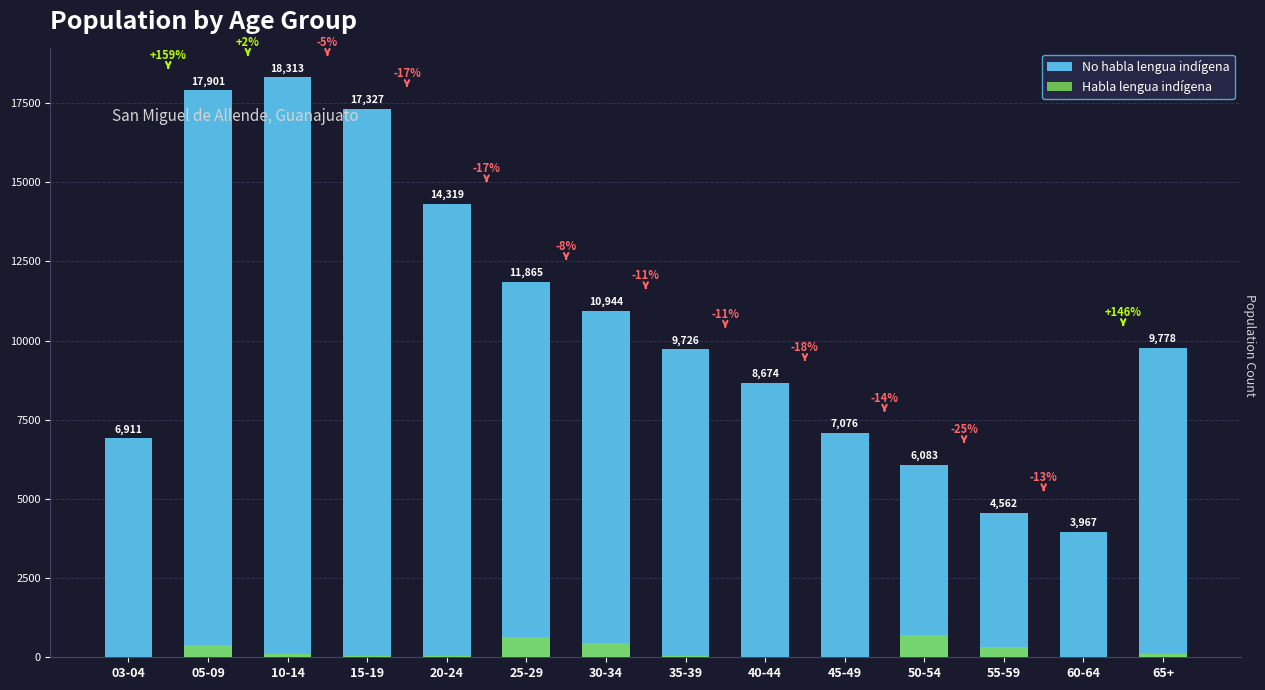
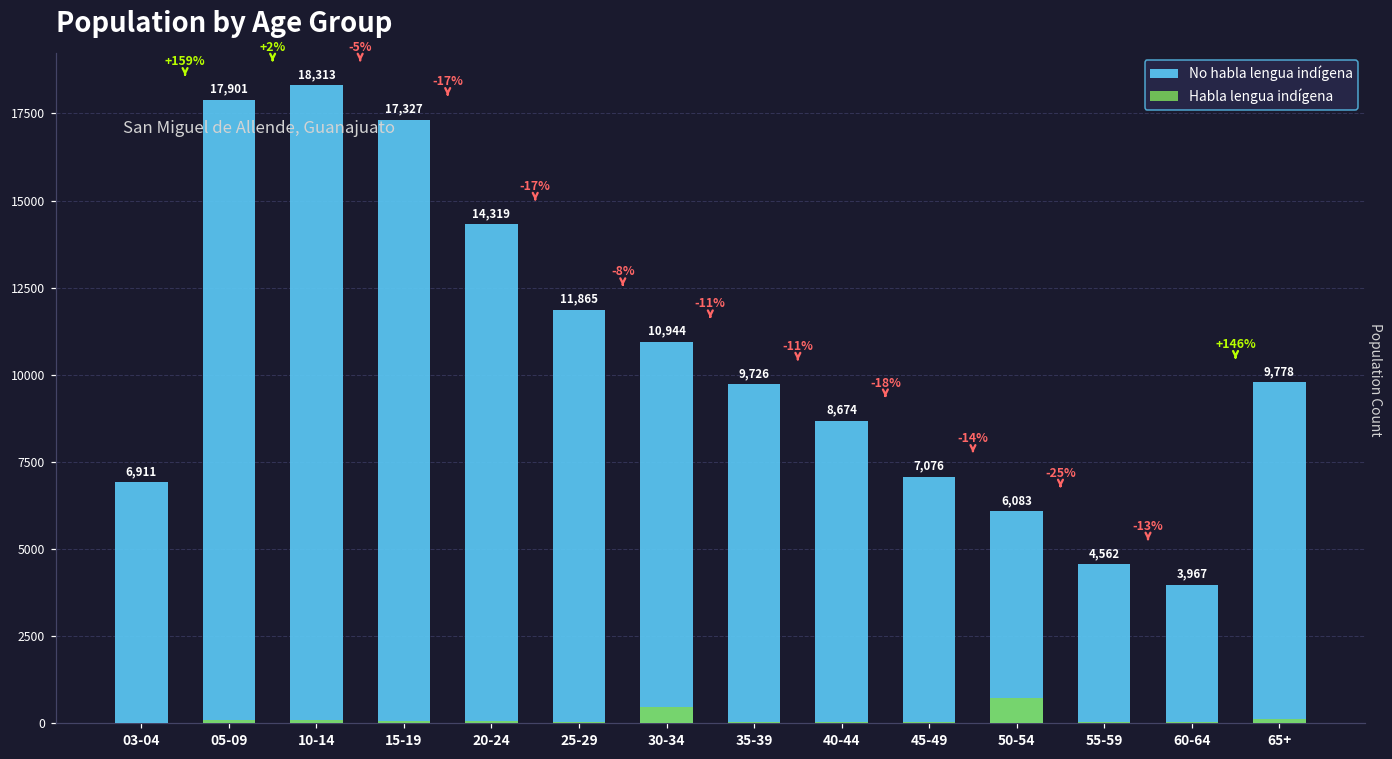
Habla lengua indígena, 05-09: 400 -> 100
Habla lengua indígena, 25-29: 700 -> 0
Habla lengua indígena, 55-59: 300 -> 0
